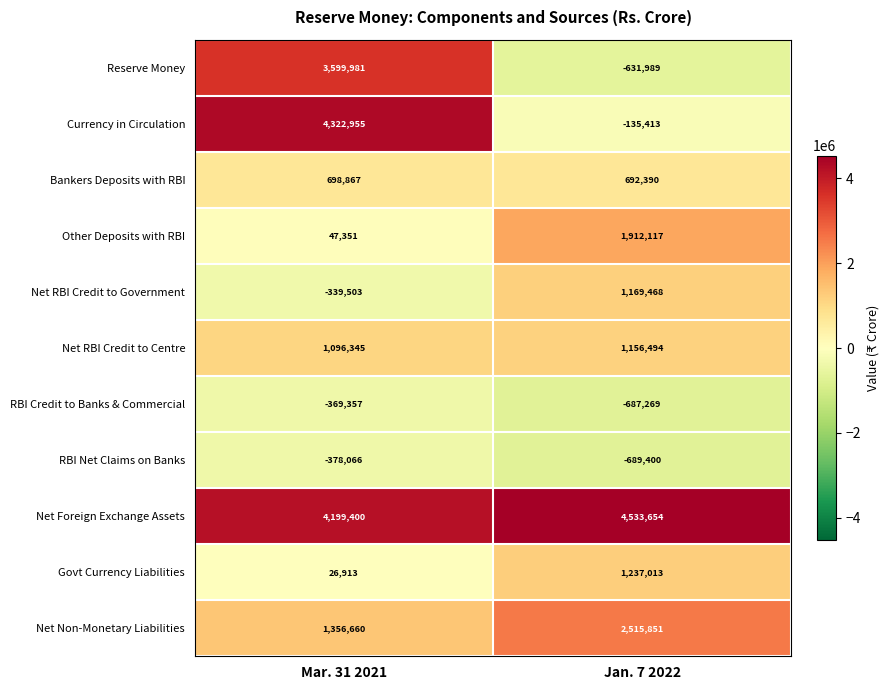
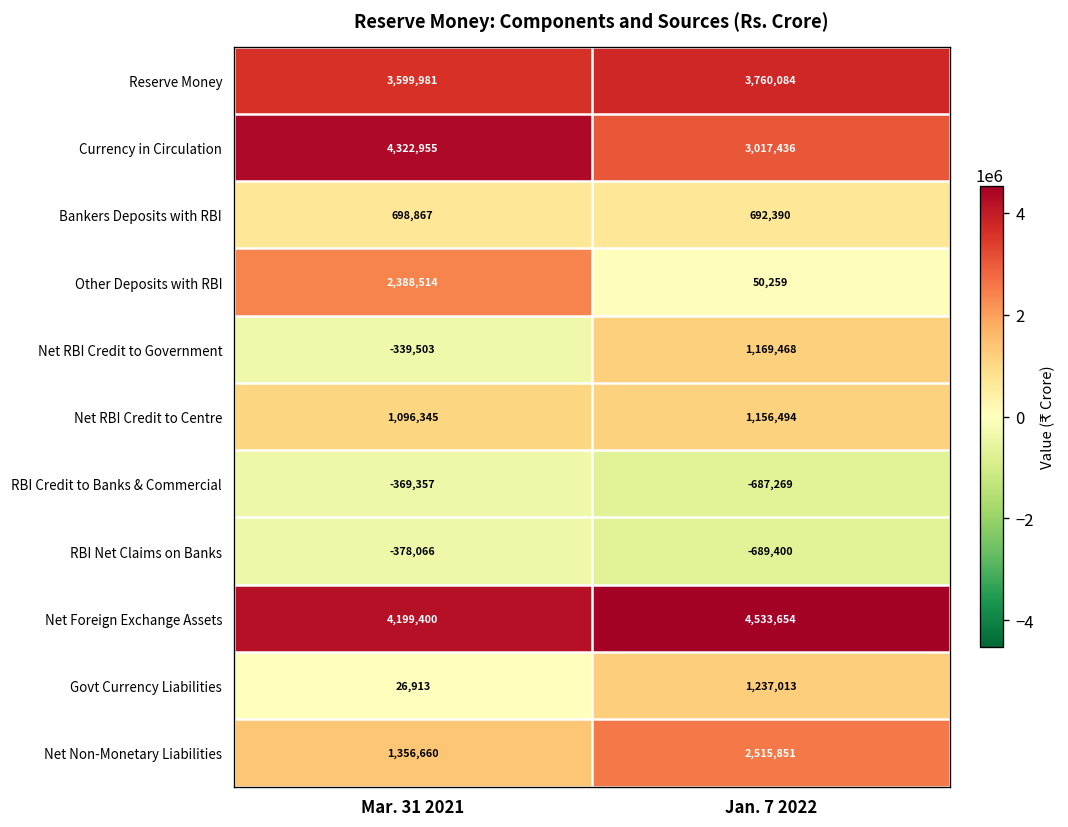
Reserve Money, Jan. 7 2022: -631,989 -> 3,760,084
Currency in Circulation, Jan. 7 2022: -135,413 -> 3,017,436
Other Deposits with RBI, Mar. 31 2021: 47,351 -> 2,388,514
Other Deposits with RBI, Jan. 7 2022: 1,912,117 -> 50,259
